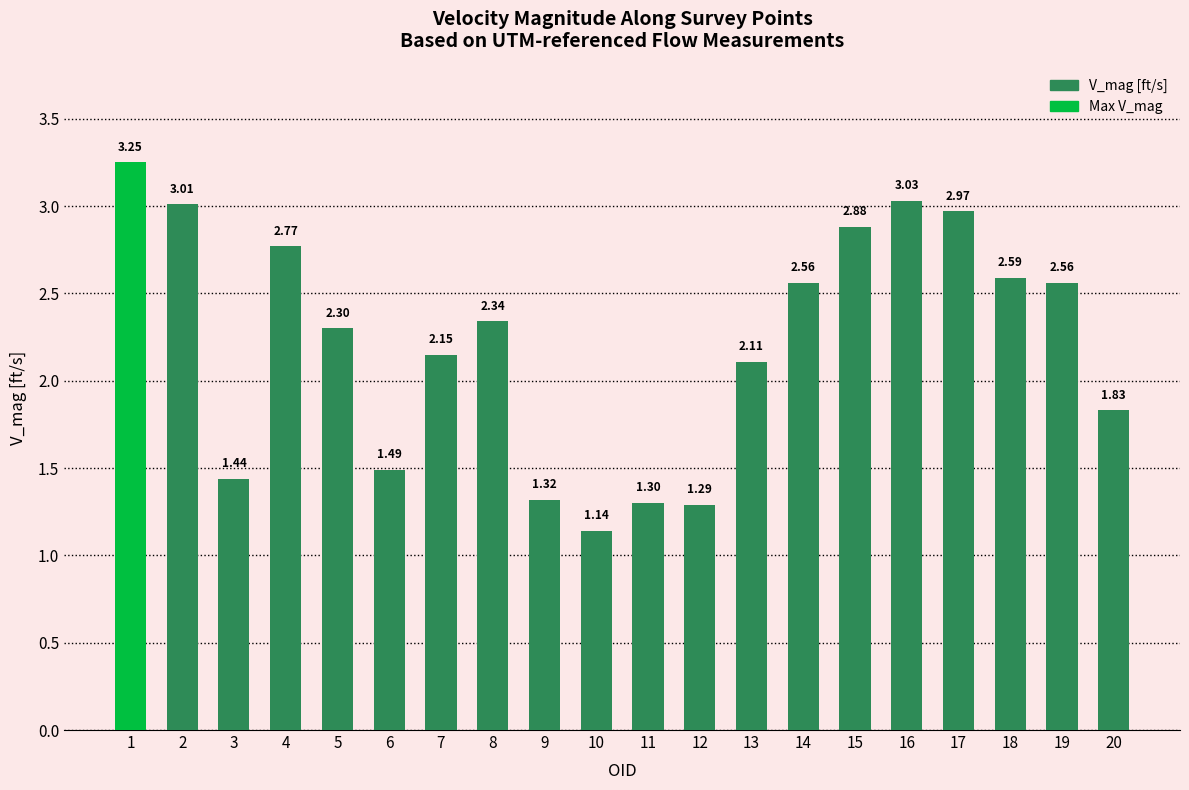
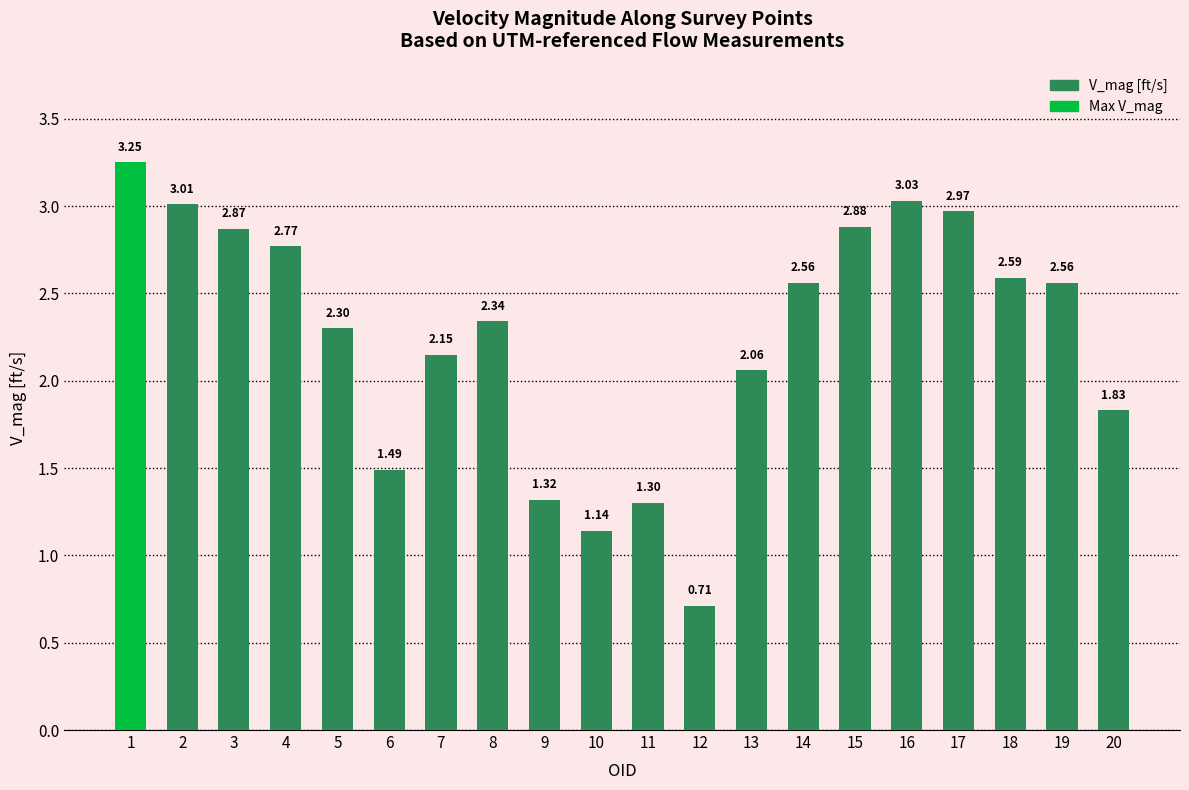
3: 1.44 -> 2.87
12: 1.29 -> 0.71
13: 2.11 -> 2.06
